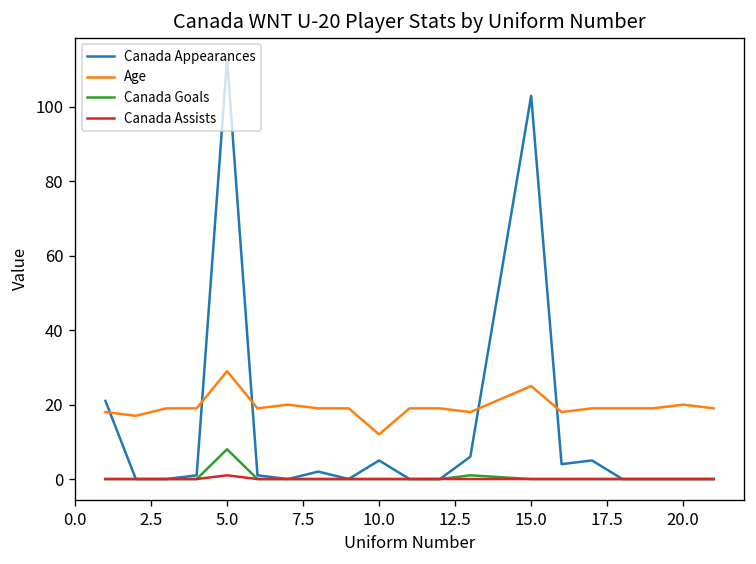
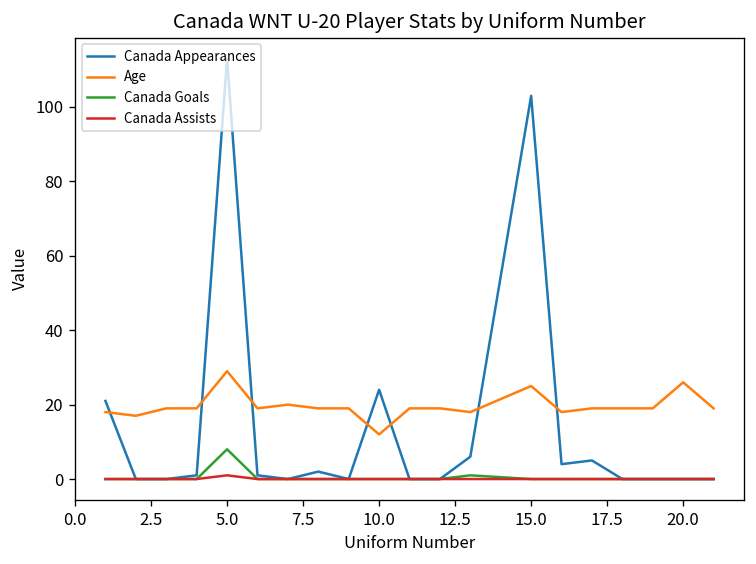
Canada Appearances, 10.0: 5 -> 24
Age, 20.0: 20 -> 26
